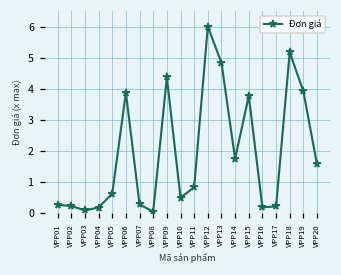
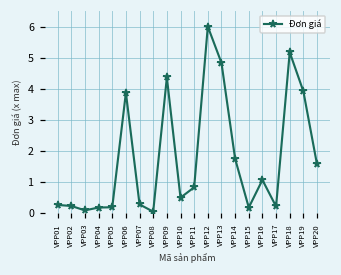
VPP05: 0.6 -> 0.2
VPP15: 3.8 -> 0.2
VPP16: 0.2 -> 1.1
